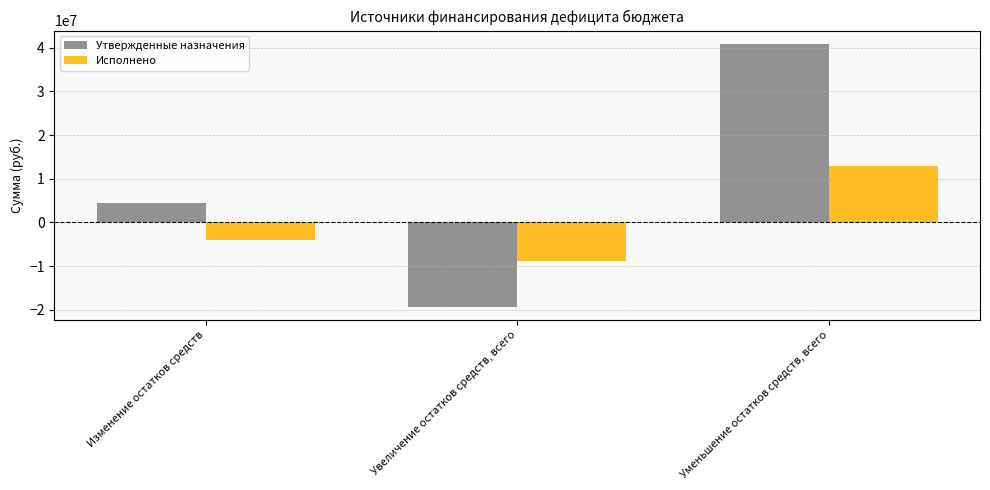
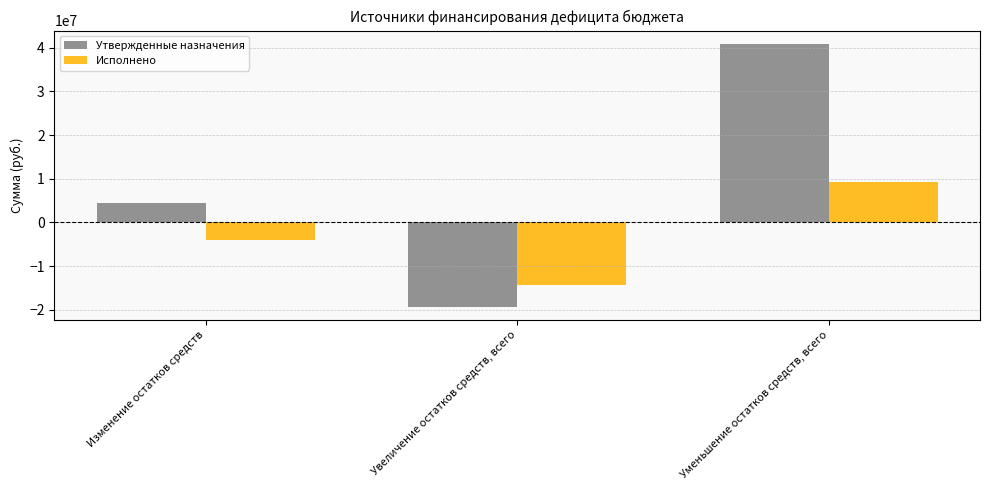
Исполнено, Увеличение остатков средств, всего: -9000000 -> -14000000
Исполнено, Уменьшение остатков средств, всего: 13000000 -> 9000000
